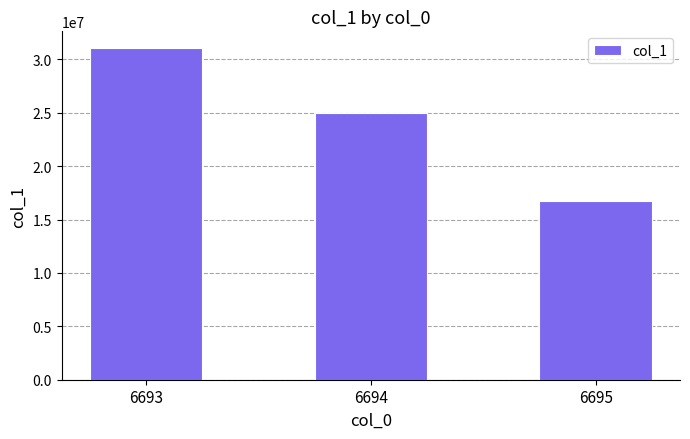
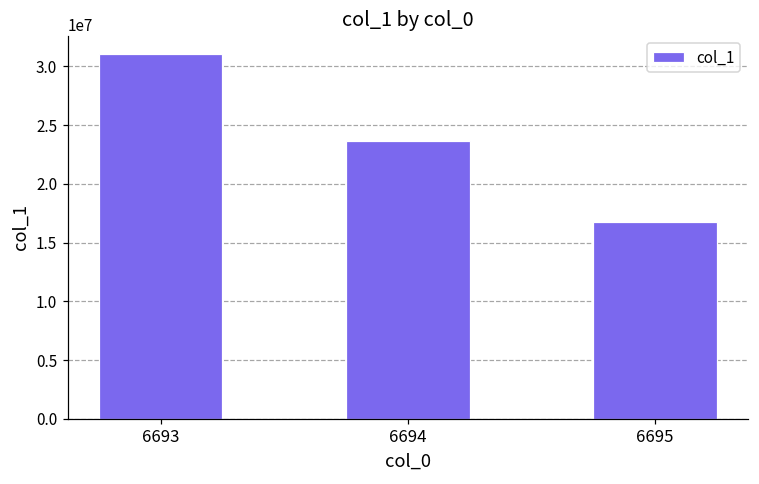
6694: 25000000 -> 23600000
